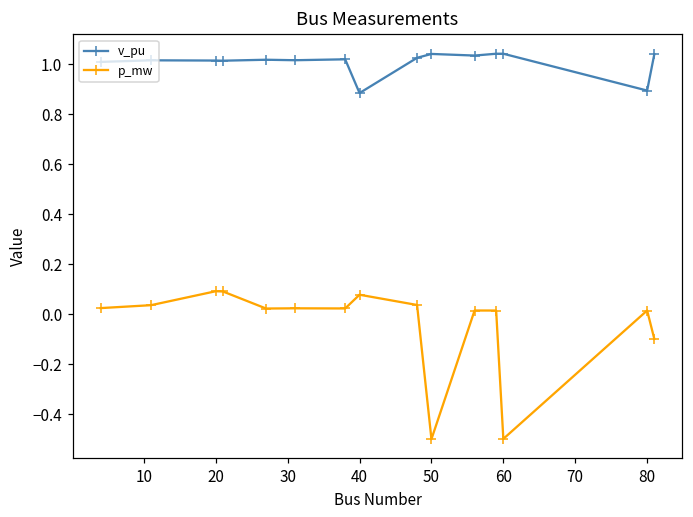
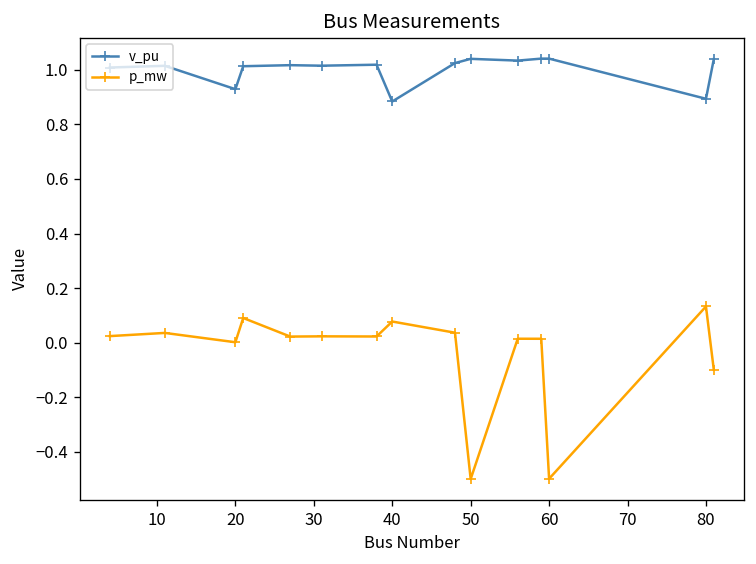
v_pu, 20: 1.01 -> 0.93
p_mw, 20: 0.09 -> 0.00
p_mw, 80: 0.01 -> 0.13
